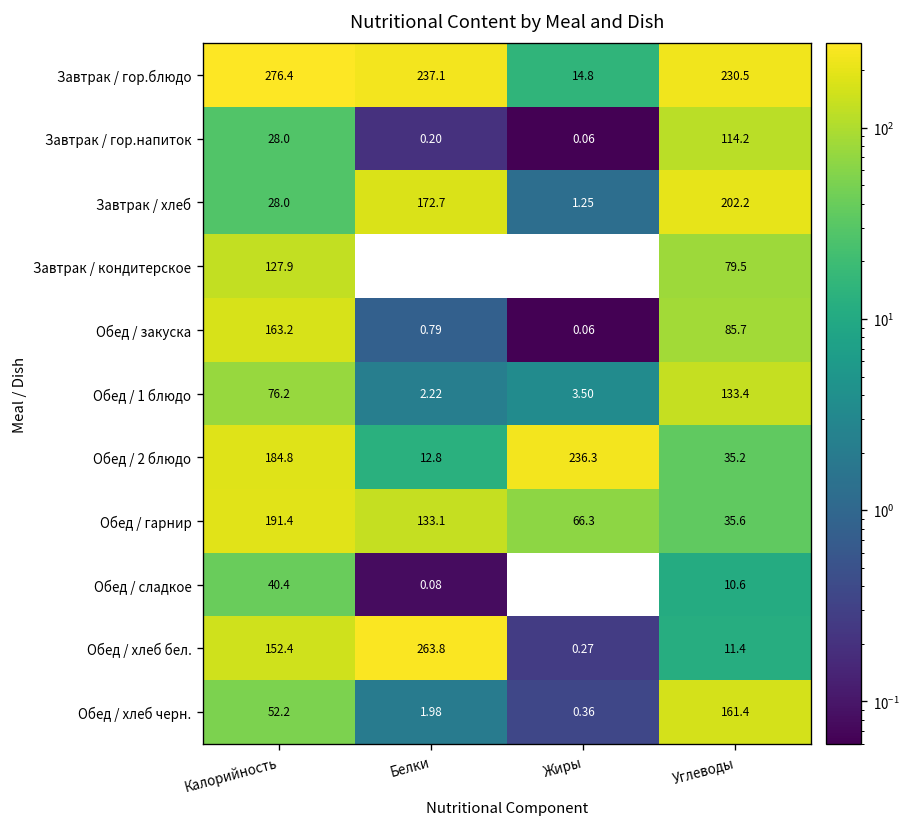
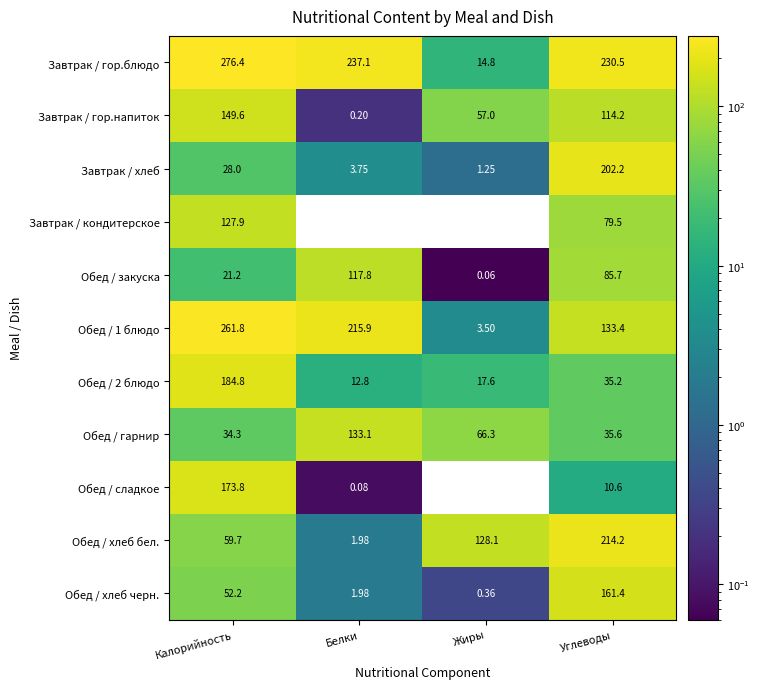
Завтрак / гор.напиток, Калорийность: 28.0 -> 149.6
Завтрак / гор.напиток, Жиры: 0.06 -> 57.0
Завтрак / хлеб, Белки: 172.7 -> 3.75
Обед / закуска, Калорийность: 163.2 -> 21.2
Обед / закуска, Белки: 0.79 -> 117.8
Обед / 1 блюдо, Калорийность: 76.2 -> 261.8
Обед / 1 блюдо, Белки: 2.22 -> 215.9
Обед / 2 блюдо, Жиры: 236.3 -> 17.6
Обед / гарнир, Калорийность: 191.4 -> 34.3
Обед / сладкое, Калорийность: 40.4 -> 173.8
Обед / хлеб бел., Калорийность: 152.4 -> 59.7
Обед / хлеб бел., Белки: 263.8 -> 1.98
Обед / хлеб бел., Жиры: 0.27 -> 128.1
Обед / хлеб бел., Углеводы: 11.4 -> 214.2
